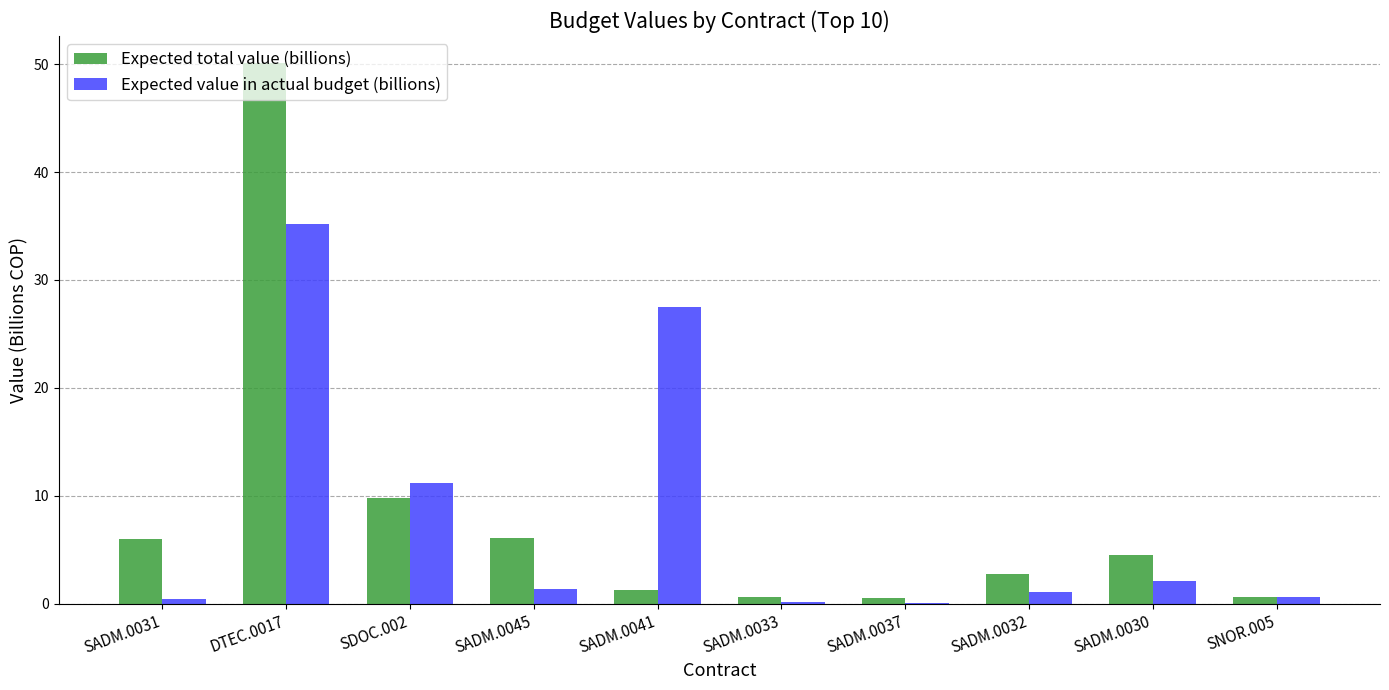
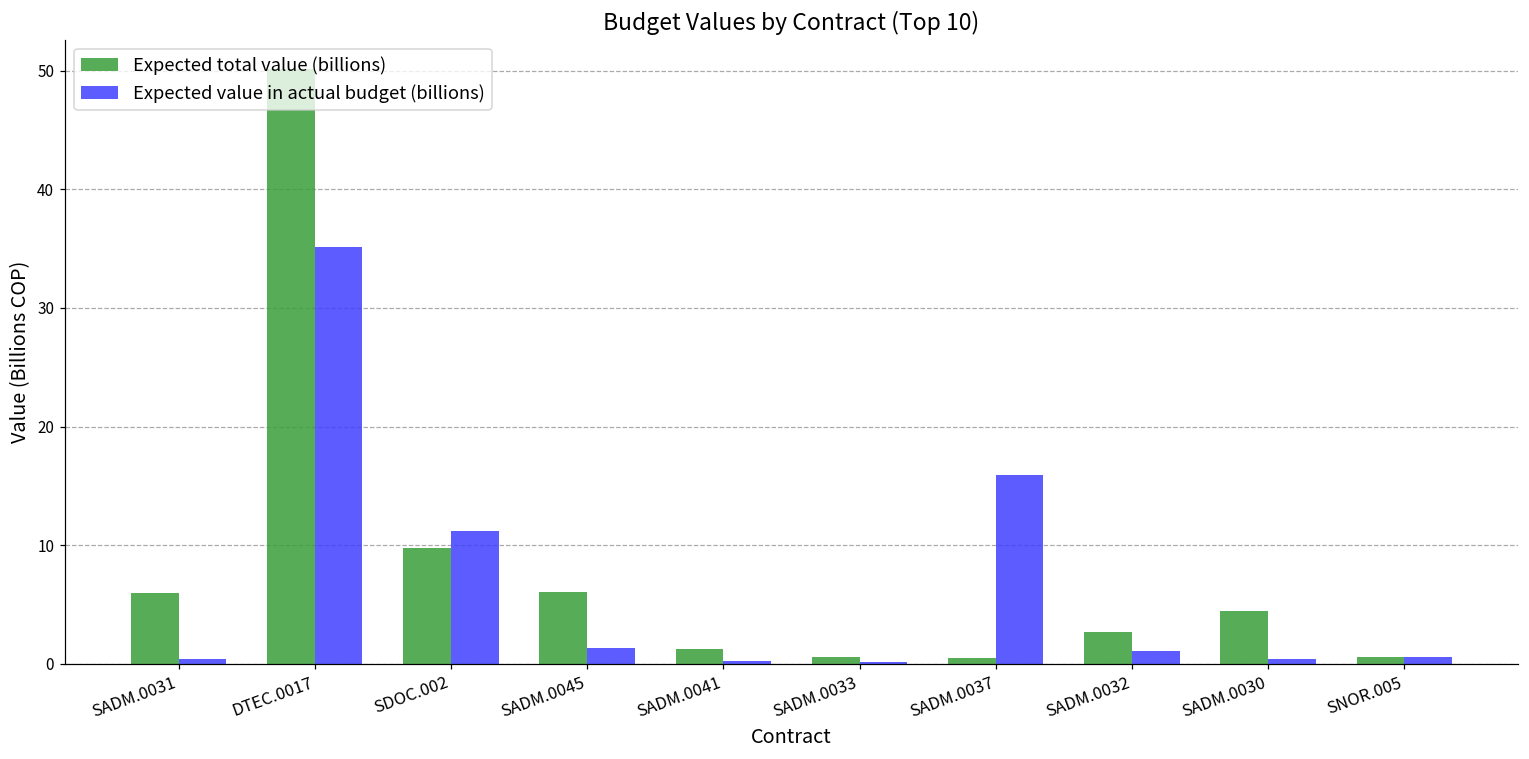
Expected value in actual budget (billions), SADM.0041: 27.5 -> 0.3
Expected value in actual budget (billions), SADM.0037: 0.1 -> 15.9
Expected value in actual budget (billions), SADM.0030: 2.1 -> 0.4
